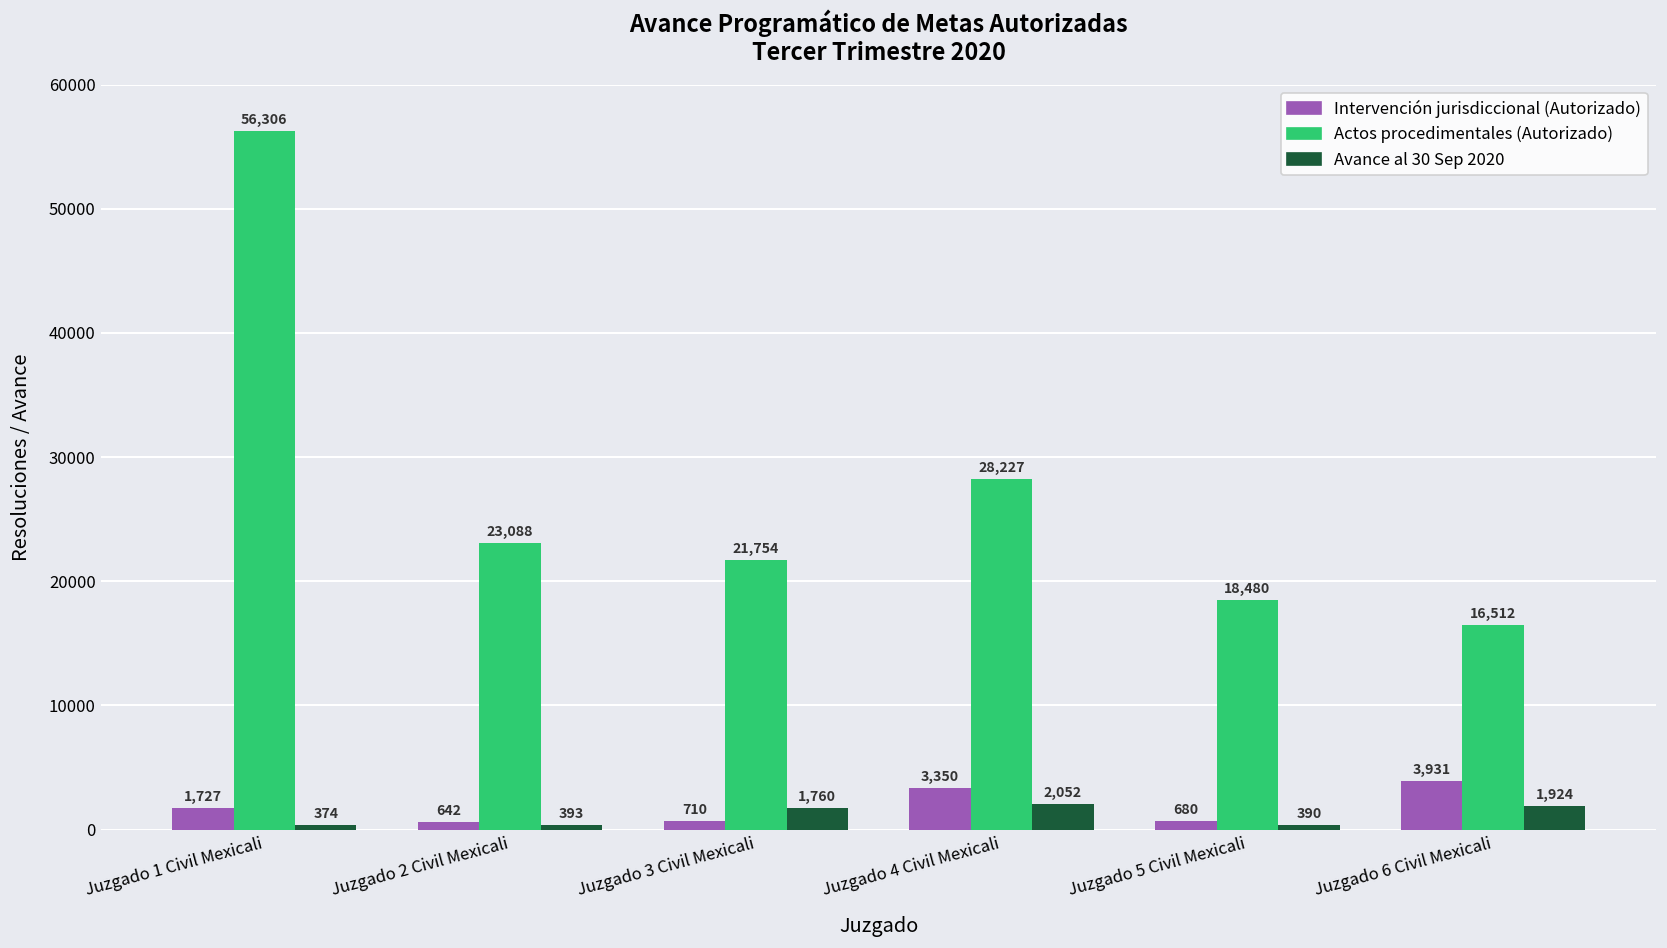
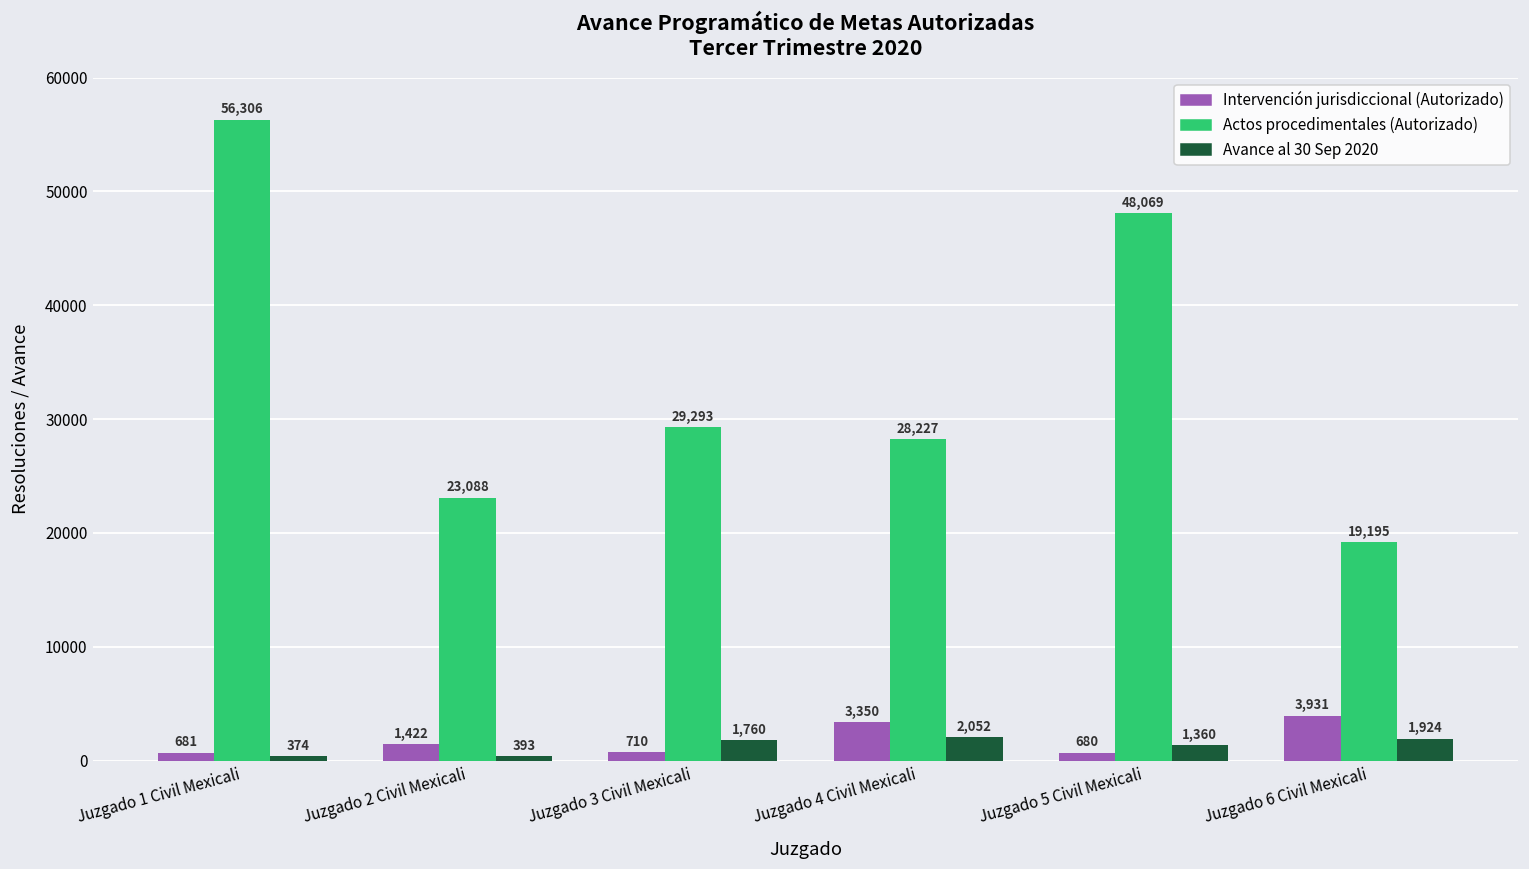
Intervención jurisdiccional (Autorizado), Juzgado 1 Civil Mexicali: 1,727 -> 681
Intervención jurisdiccional (Autorizado), Juzgado 2 Civil Mexicali: 642 -> 1,422
Actos procedimentales (Autorizado), Juzgado 3 Civil Mexicali: 21,754 -> 29,293
Actos procedimentales (Autorizado), Juzgado 5 Civil Mexicali: 18,480 -> 48,069
Avance al 30 Sep 2020, Juzgado 5 Civil Mexicali: 390 -> 1,360
Actos procedimentales (Autorizado), Juzgado 6 Civil Mexicali: 16,512 -> 19,195
